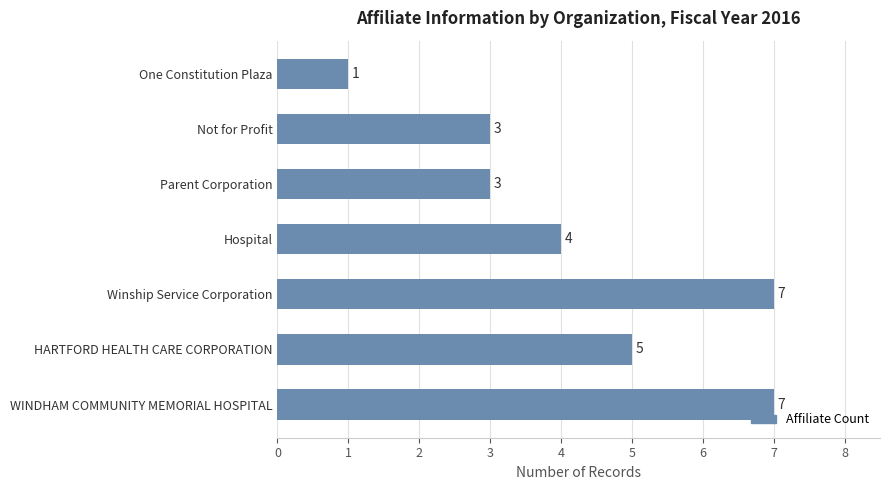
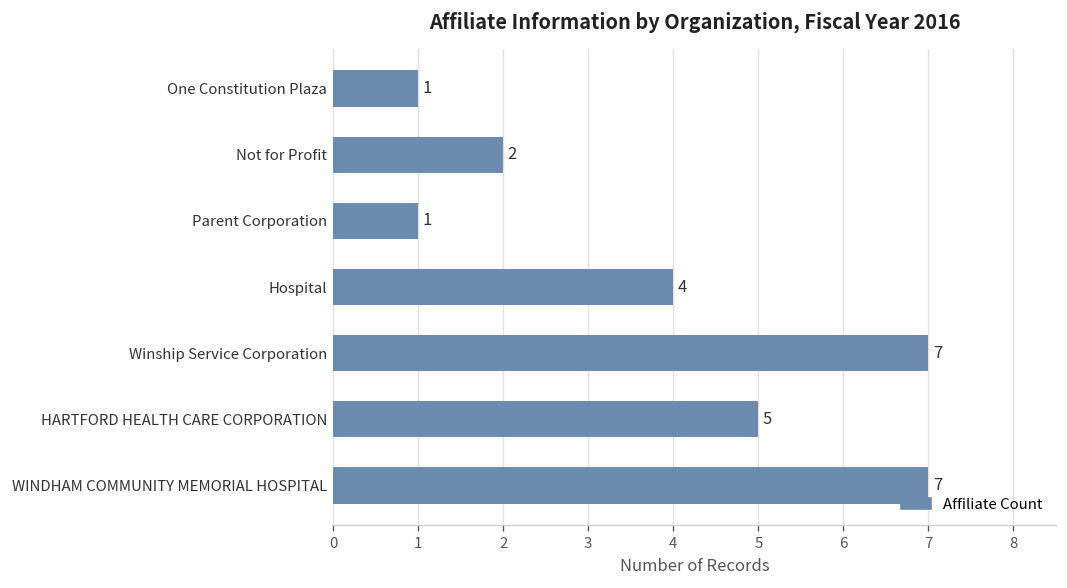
Not for Profit: 3 -> 2
Parent Corporation: 3 -> 1
